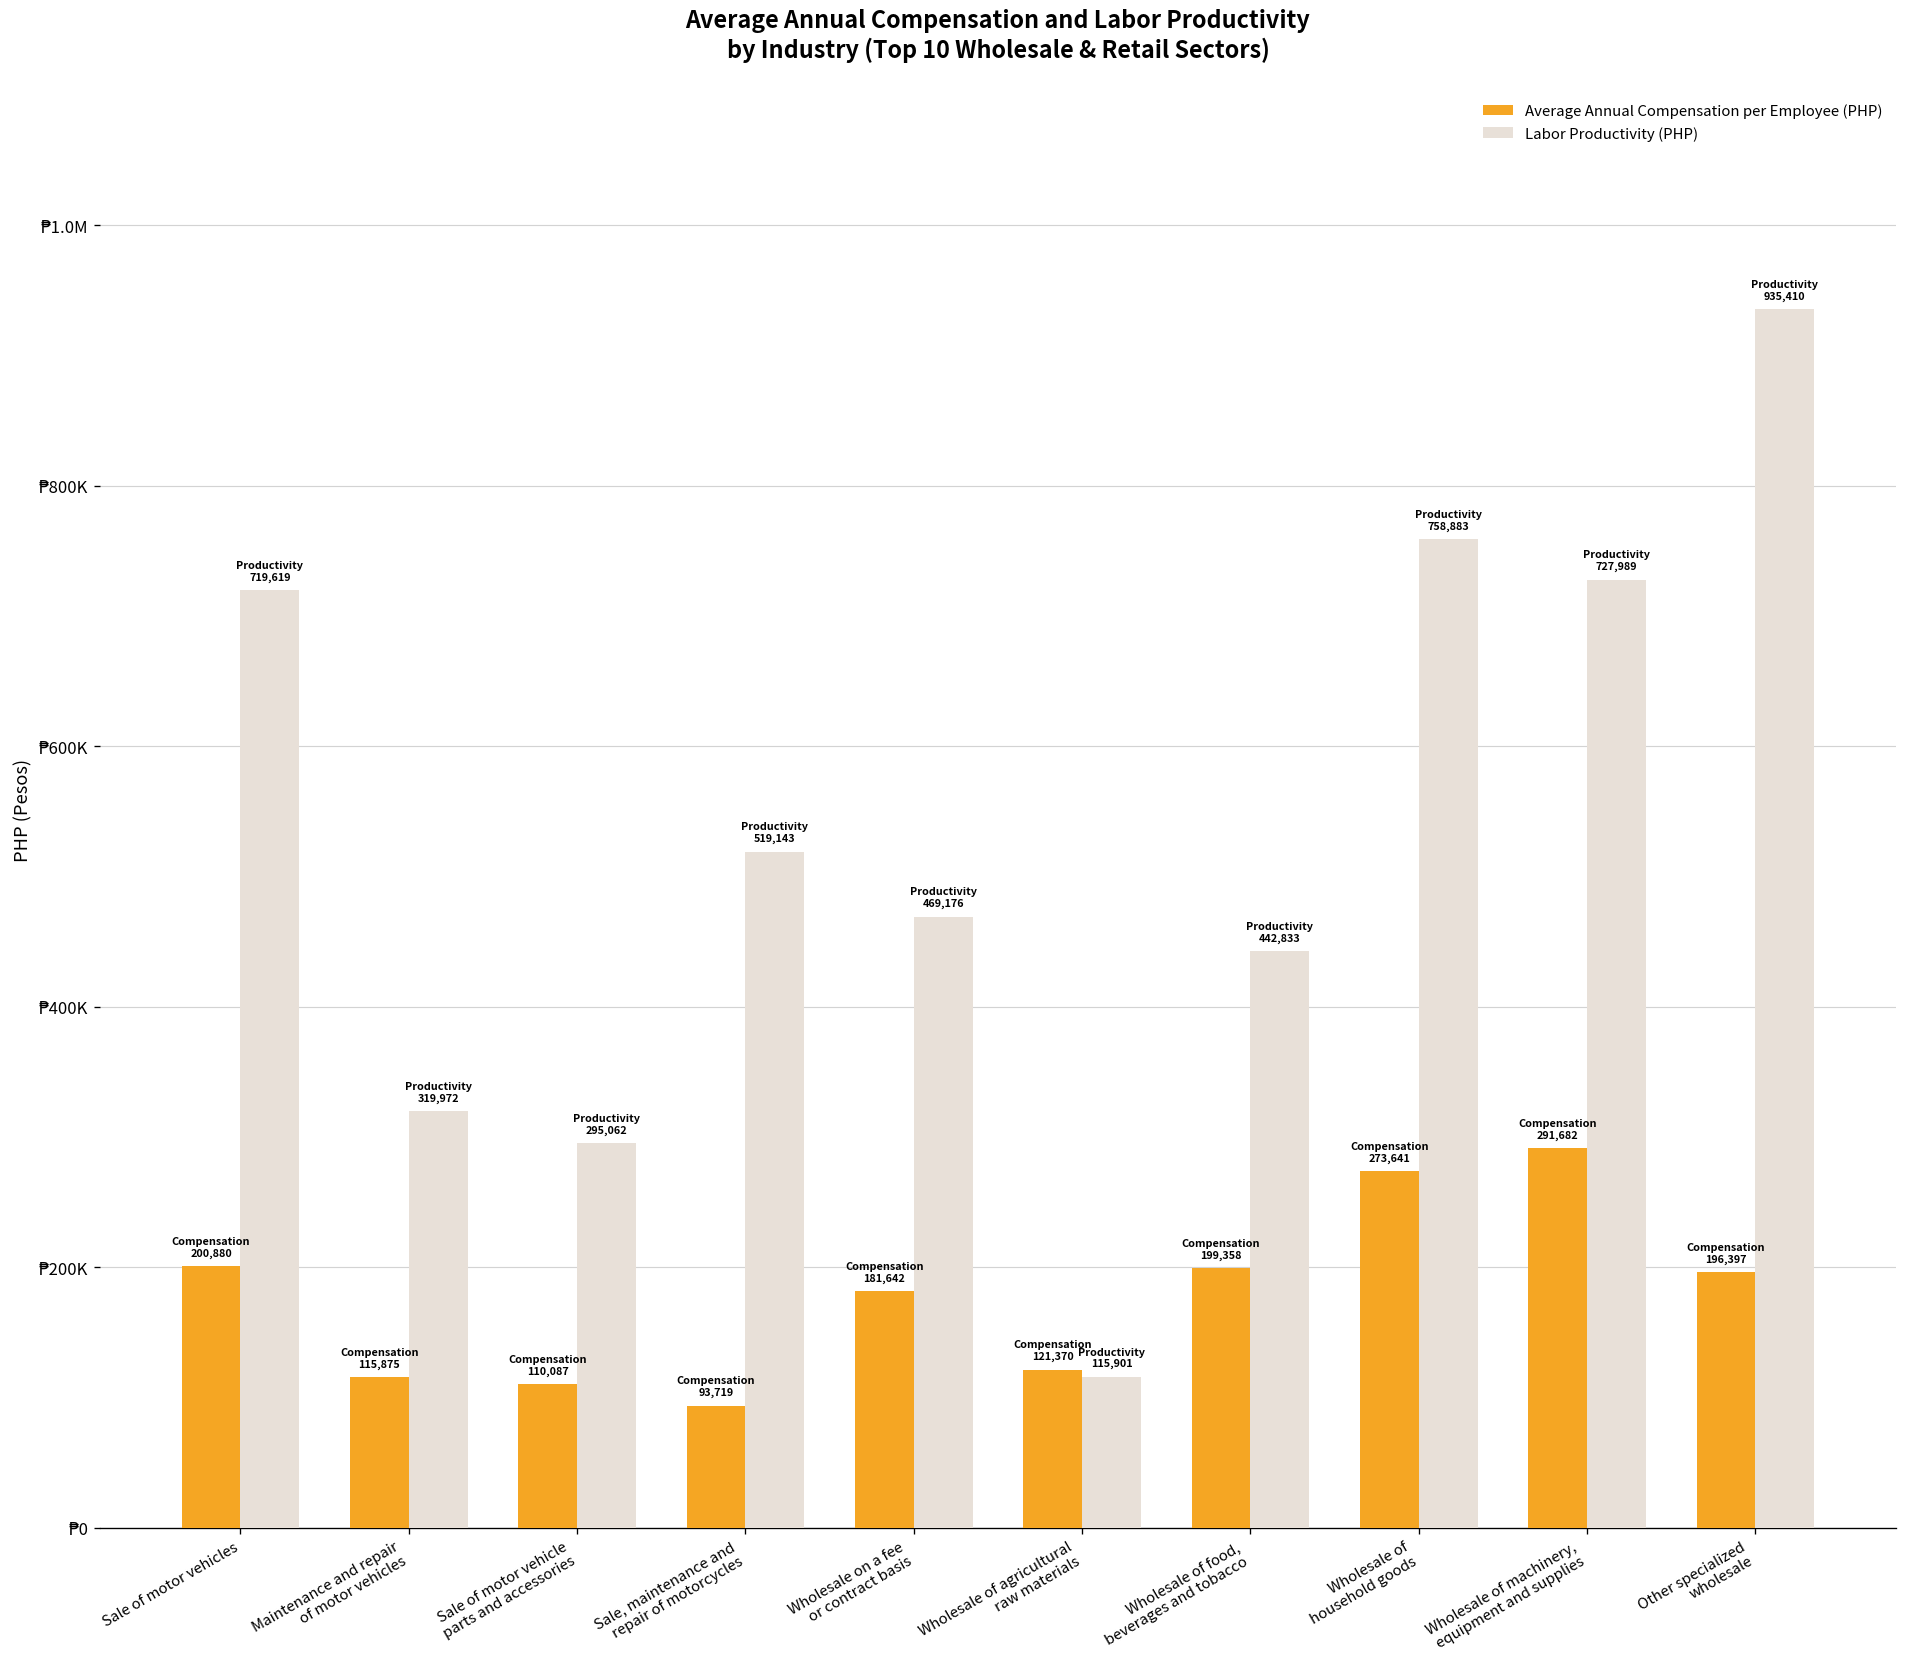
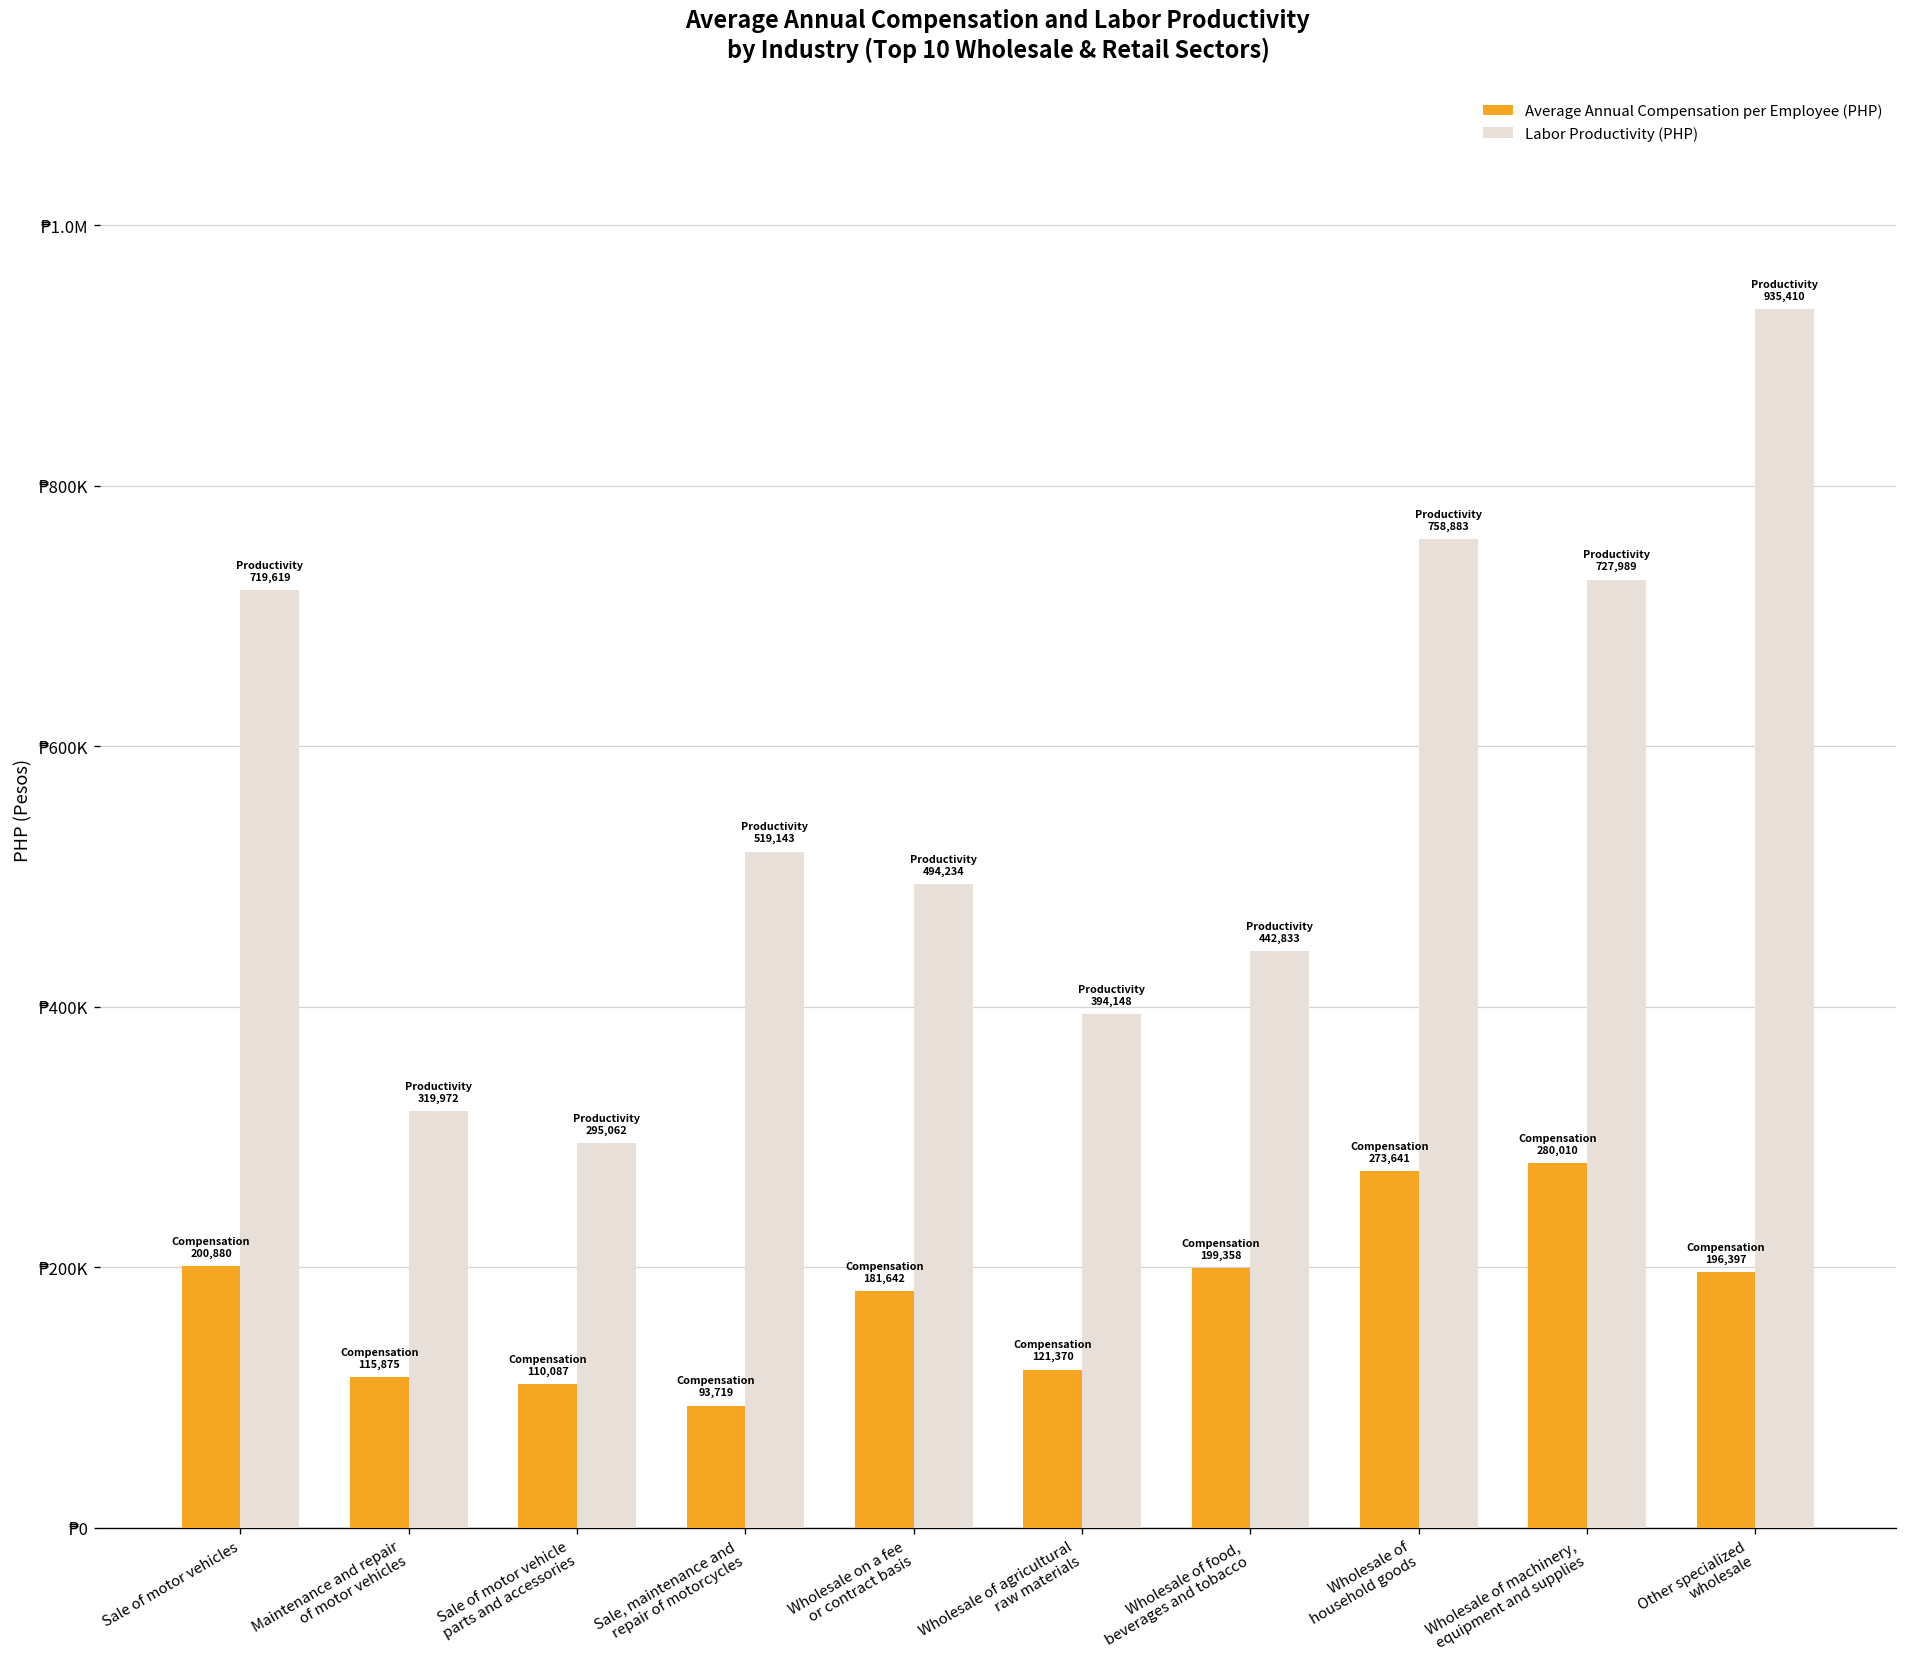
Labor Productivity (PHP), Wholesale on a fee or contract basis: 469,176 -> 494,234
Labor Productivity (PHP), Wholesale of agricultural raw materials: 115,901 -> 394,148
Average Annual Compensation per Employee (PHP), Wholesale of machinery, equipment and supplies: 291,682 -> 280,010
